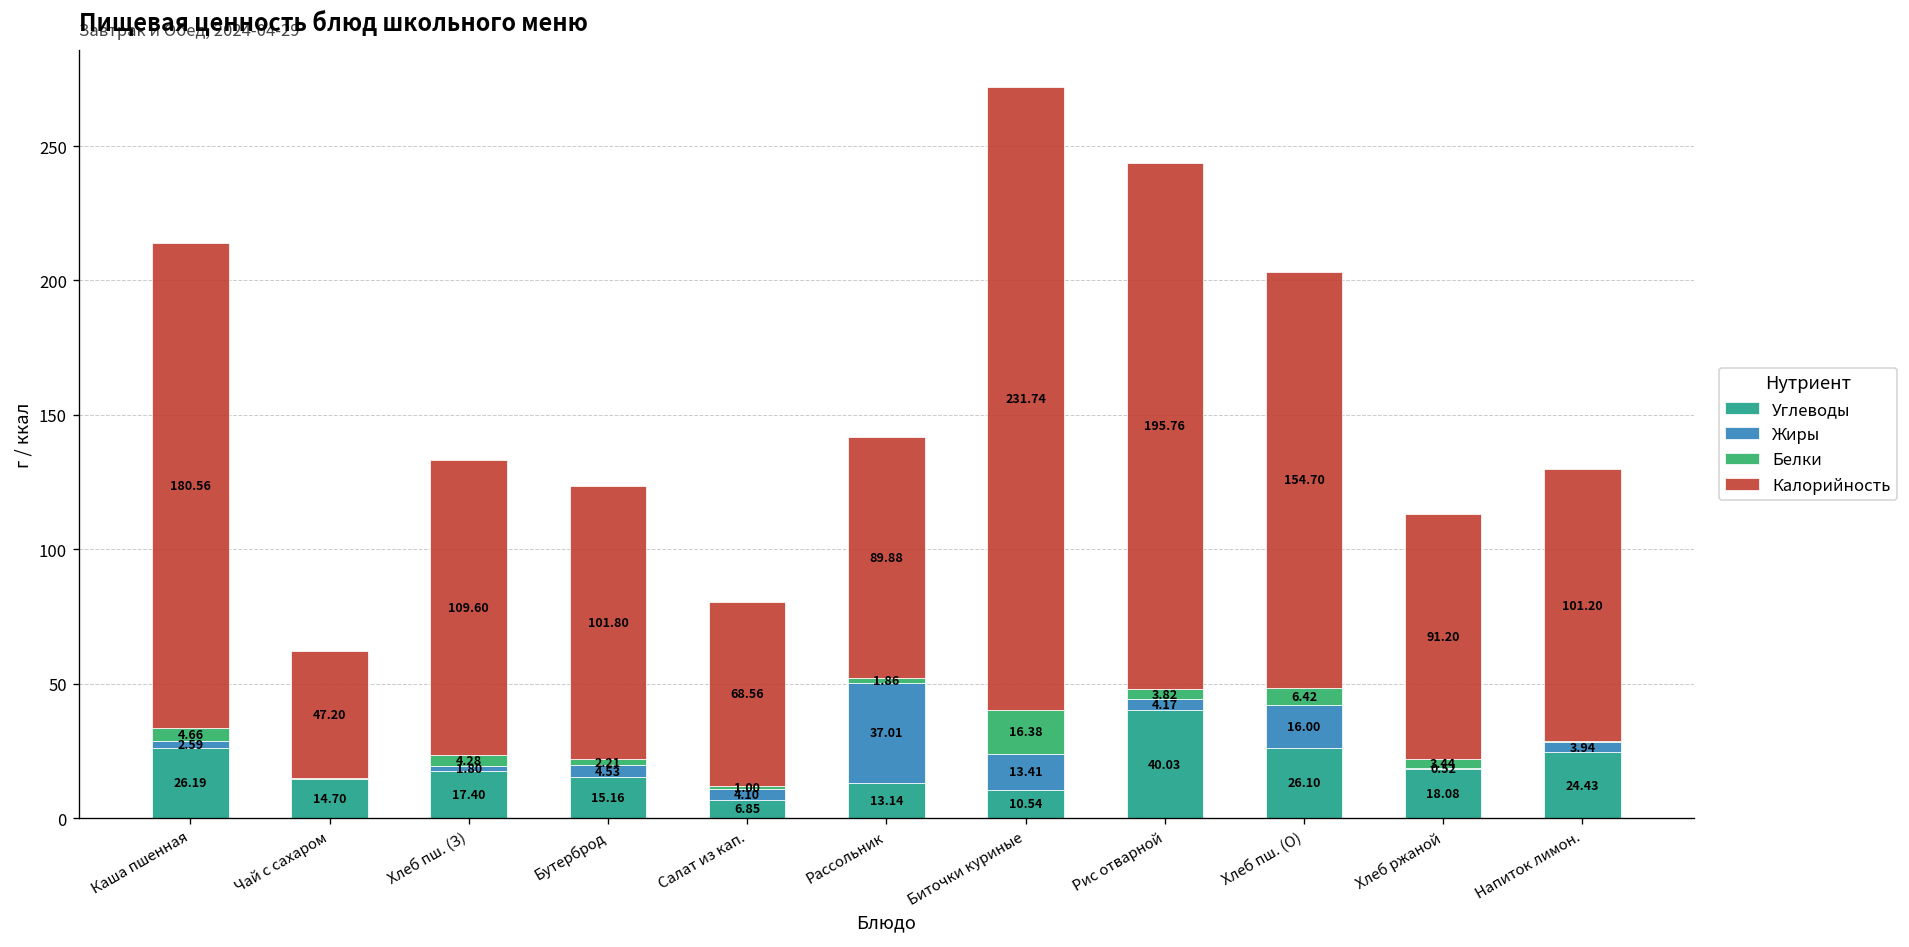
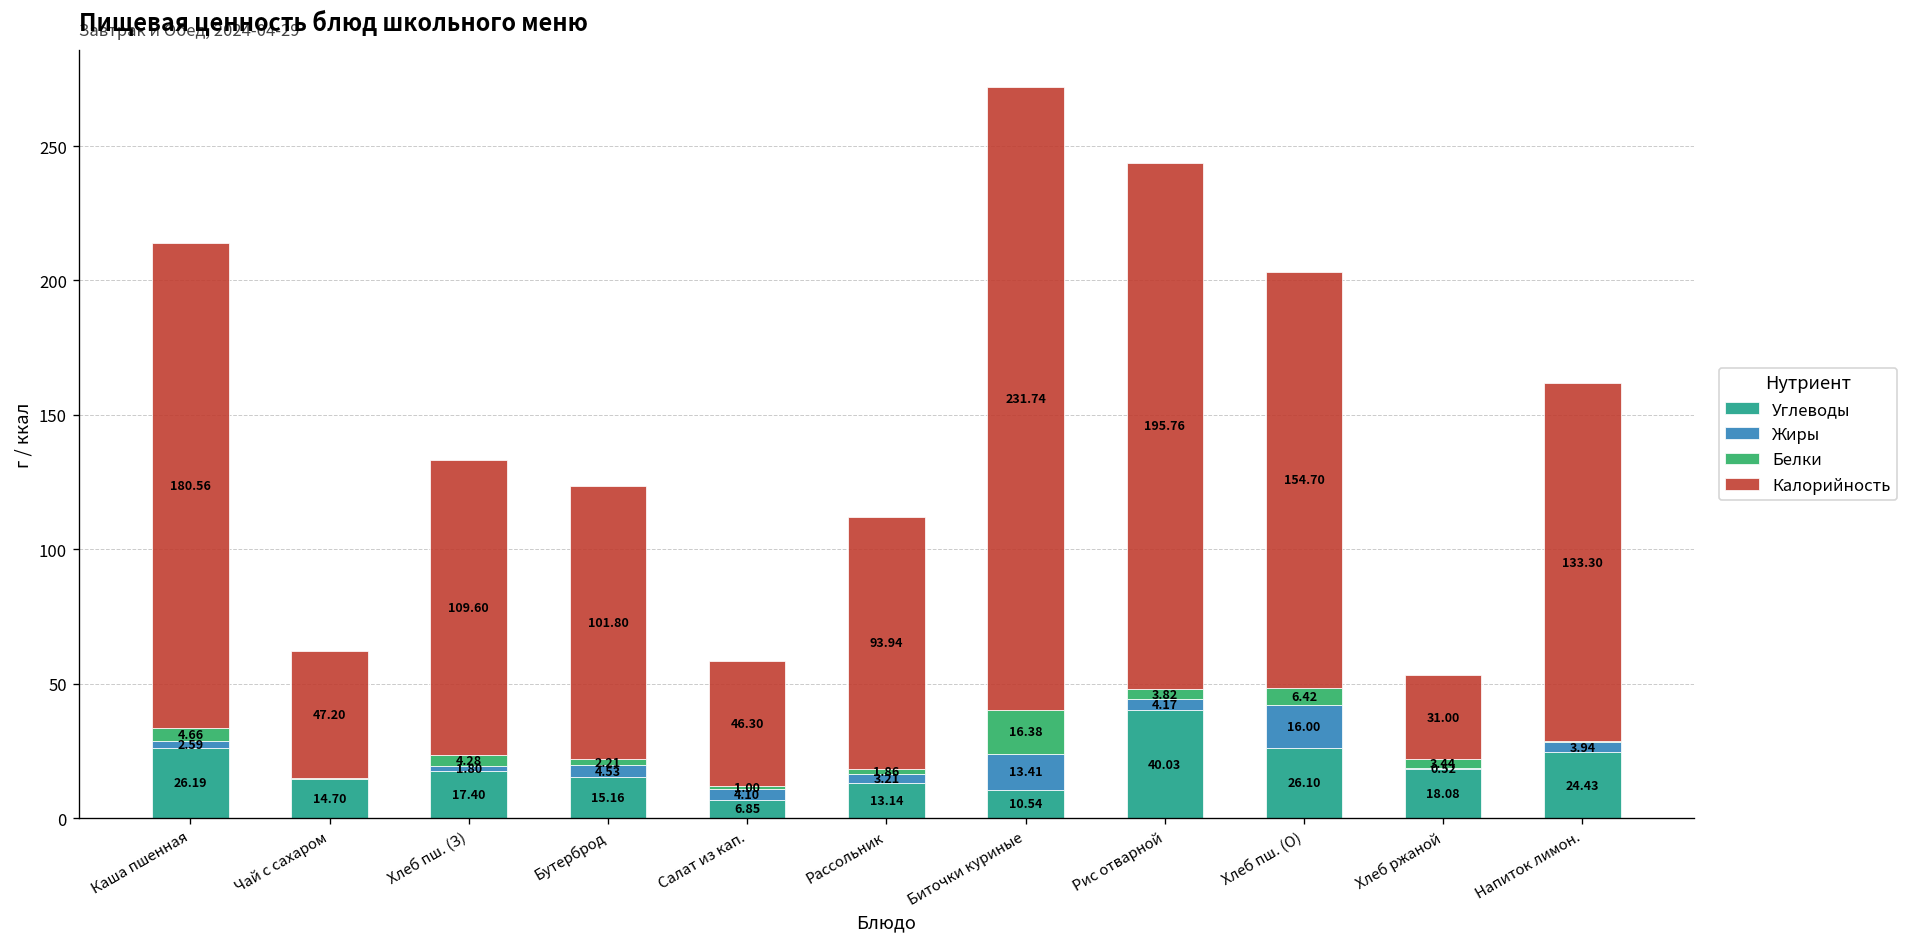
Калорийность, Салат из кап.: 68.56 -> 46.30
Жиры, Рассольник: 37.01 -> 3.21
Калорийность, Рассольник: 89.88 -> 93.94
Калорийность, Хлеб ржаной: 91.20 -> 31.00
Калорийность, Напиток лимон.: 101.20 -> 133.30
